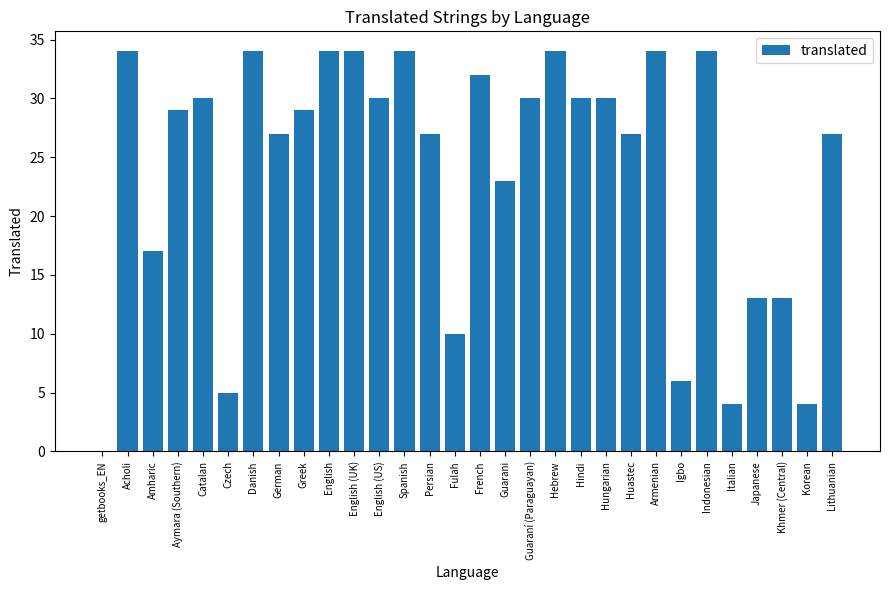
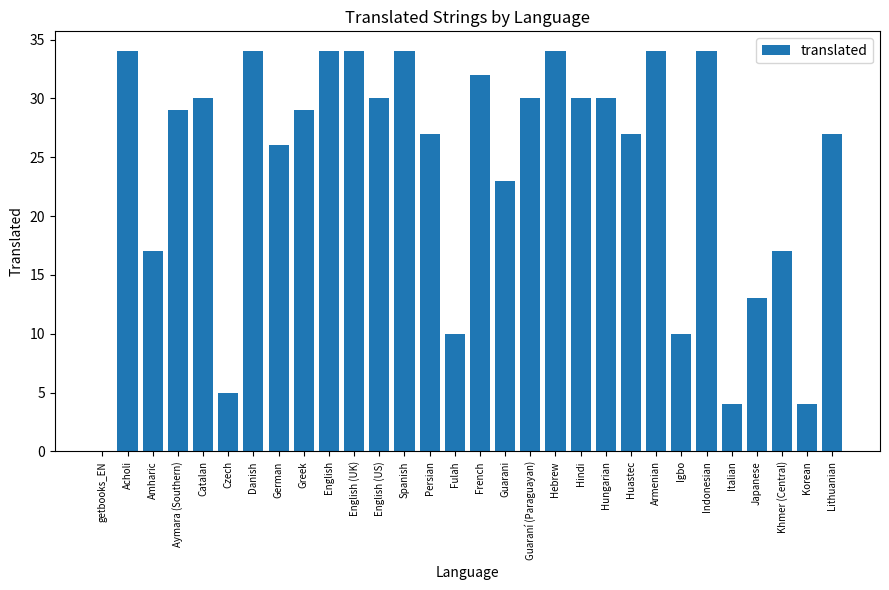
German: 27 -> 26
Igbo: 6 -> 10
Khmer (Central): 13 -> 17
